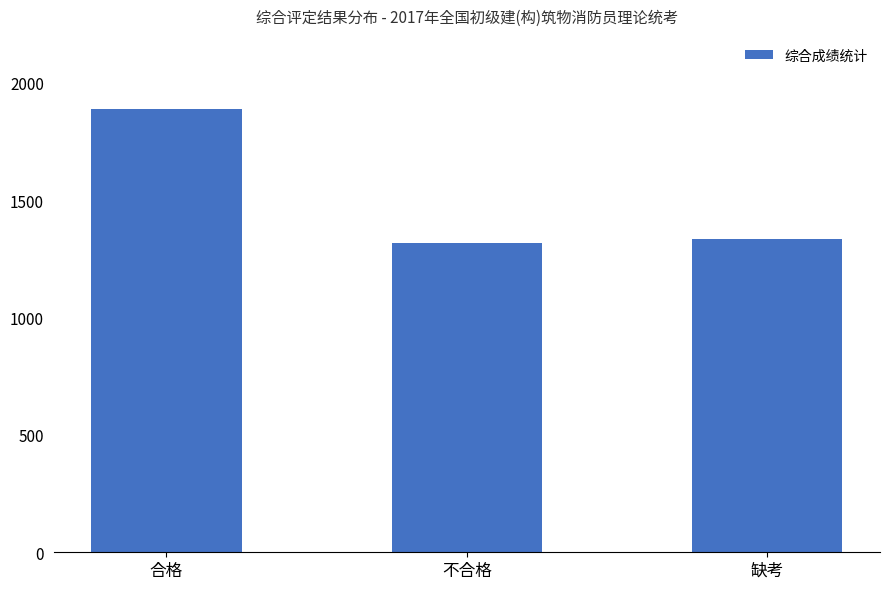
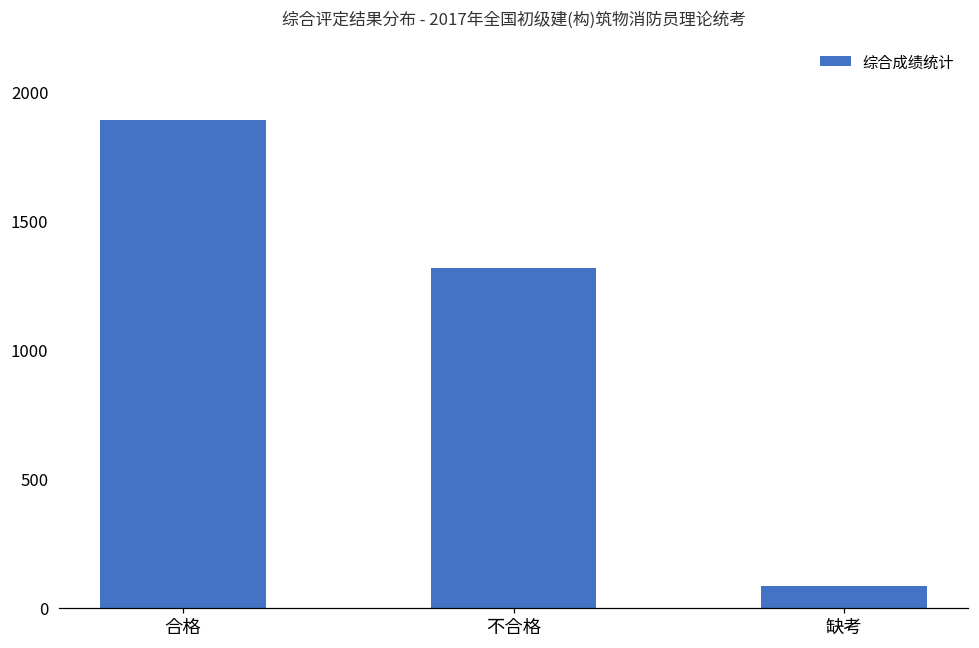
缺考: 1330 -> 80
